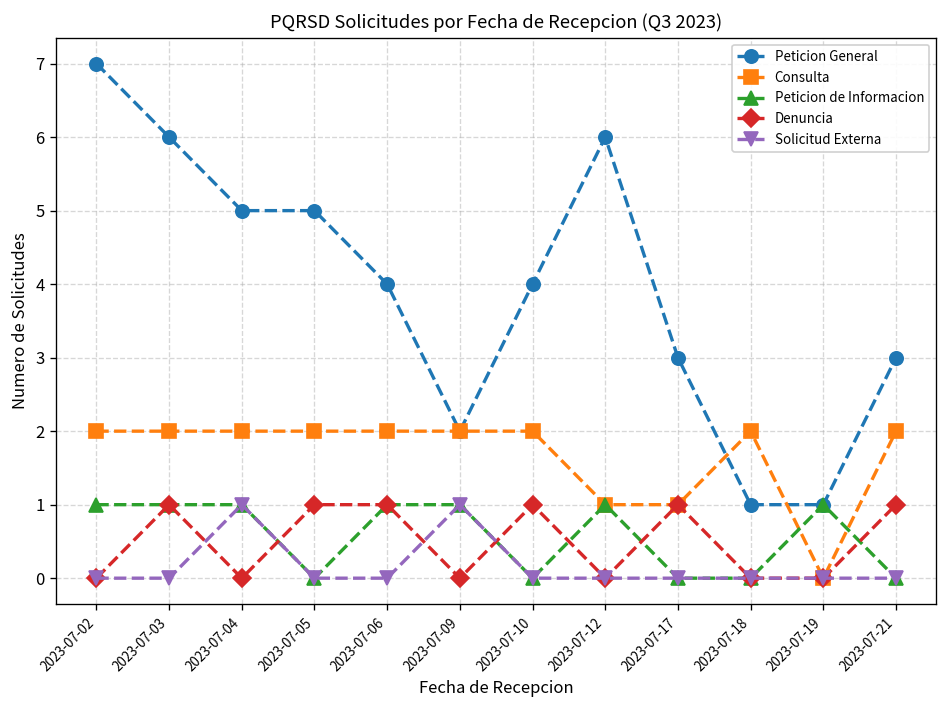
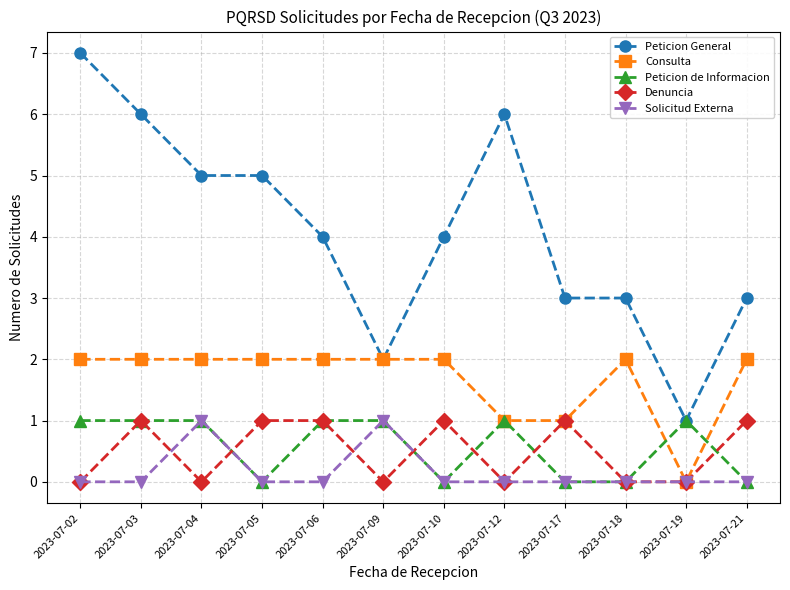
Peticion General, 2023-07-18: 1 -> 3
